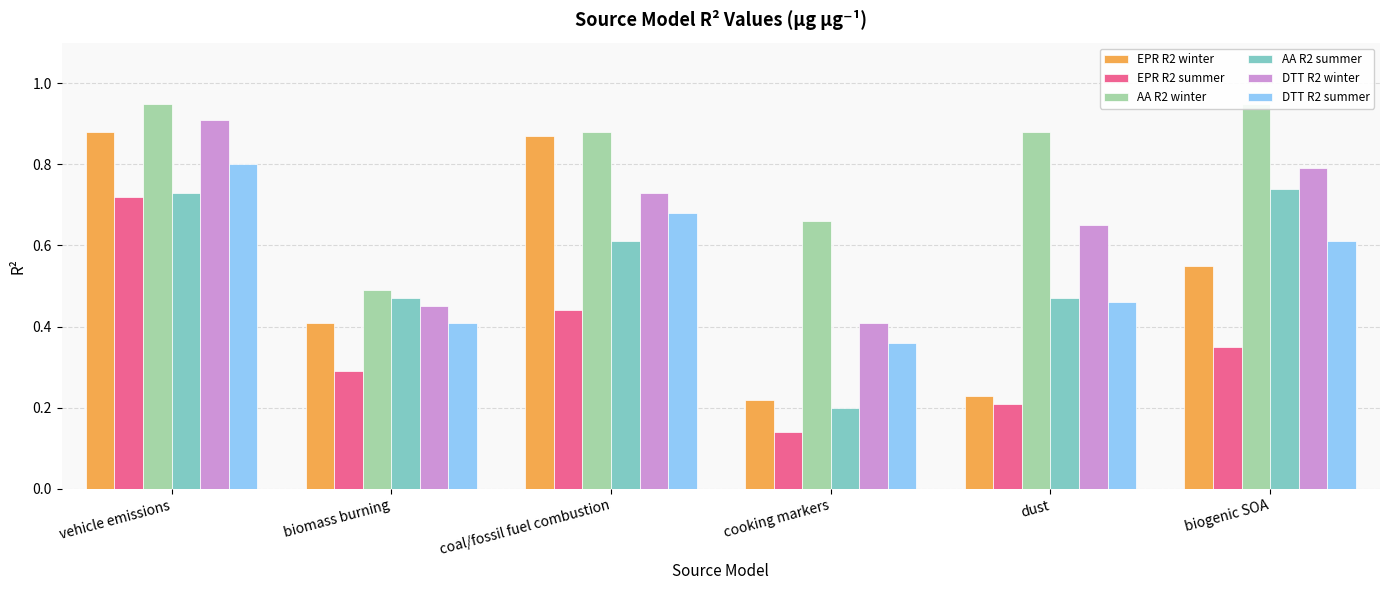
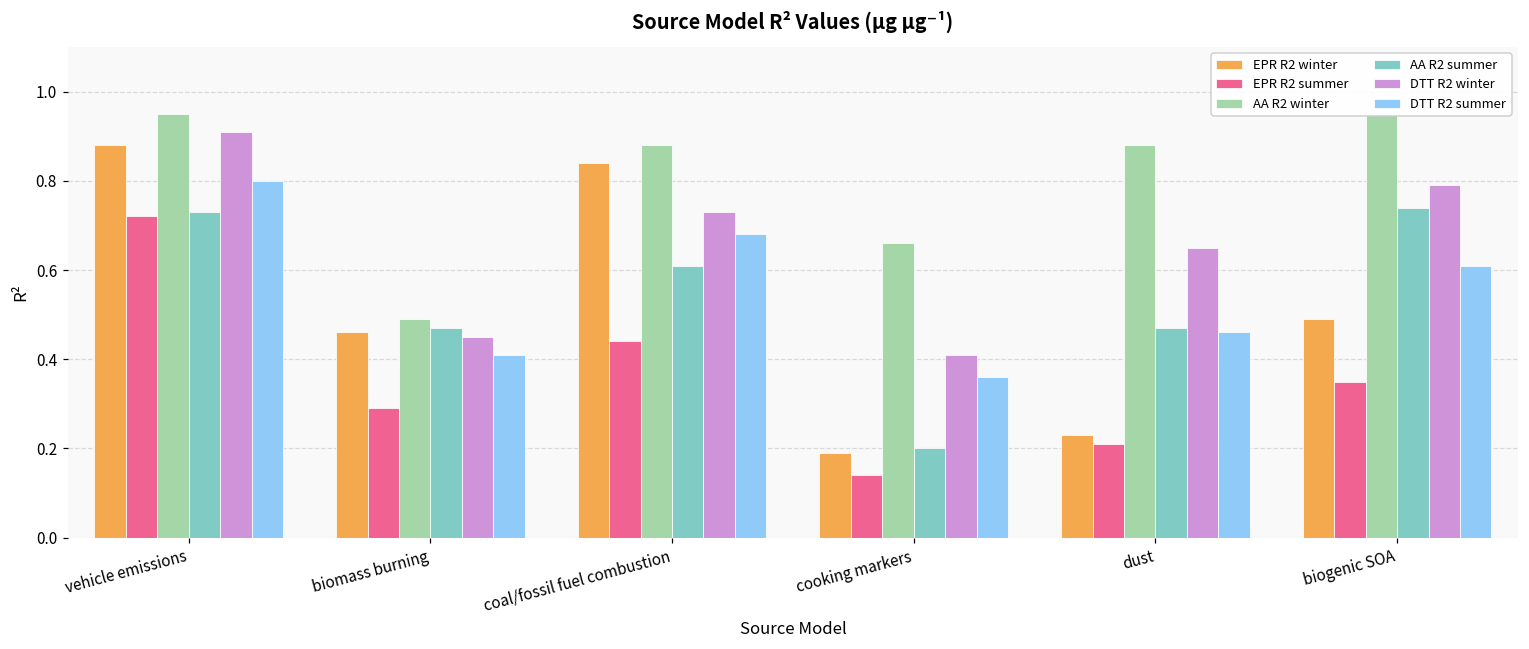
EPR R2 winter, biomass burning: 0.41 -> 0.46
EPR R2 winter, coal/fossil fuel combustion: 0.87 -> 0.84
EPR R2 winter, cooking markers: 0.22 -> 0.19
EPR R2 winter, biogenic SOA: 0.55 -> 0.49
